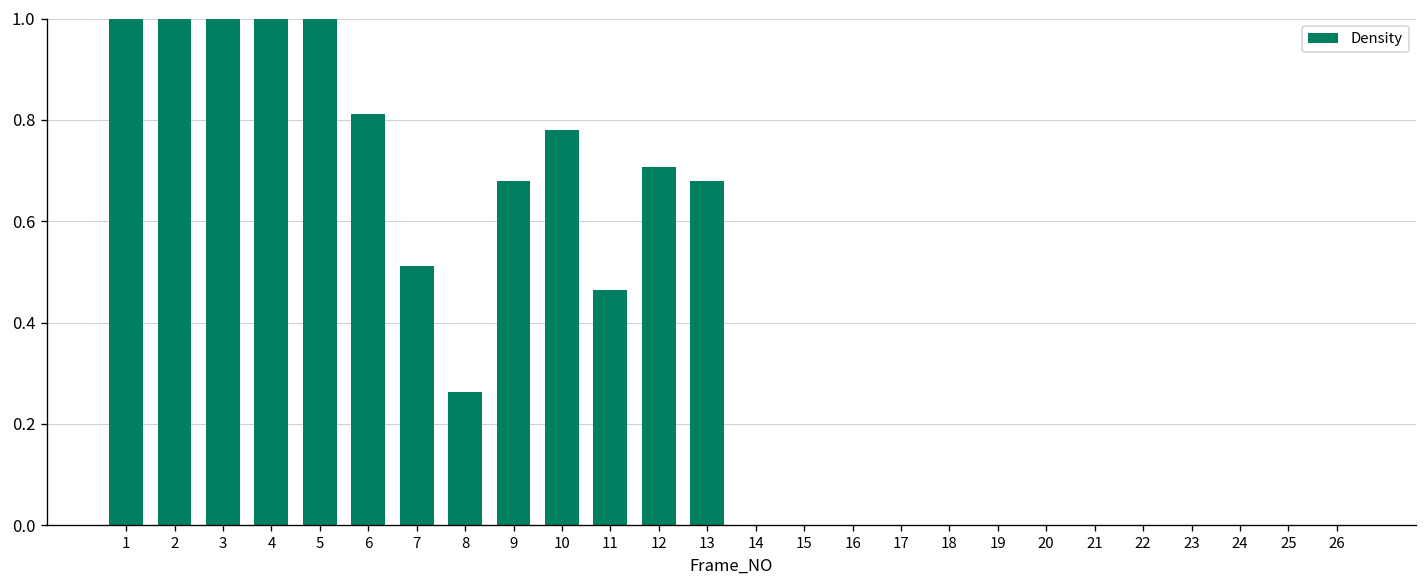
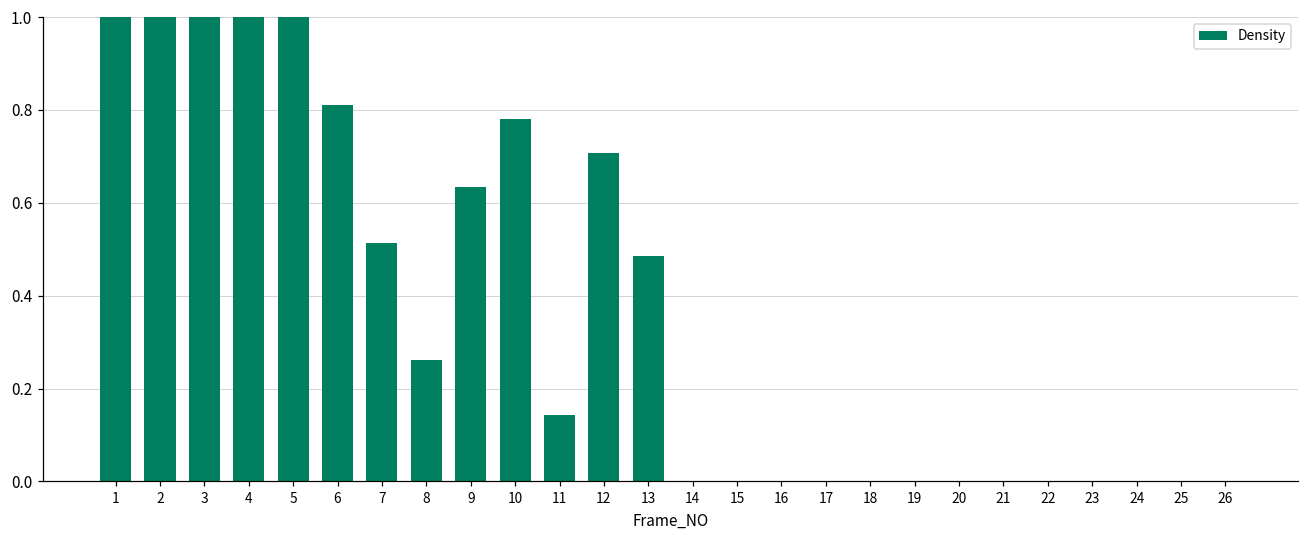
9: 0.68 -> 0.63
11: 0.46 -> 0.14
13: 0.68 -> 0.48
